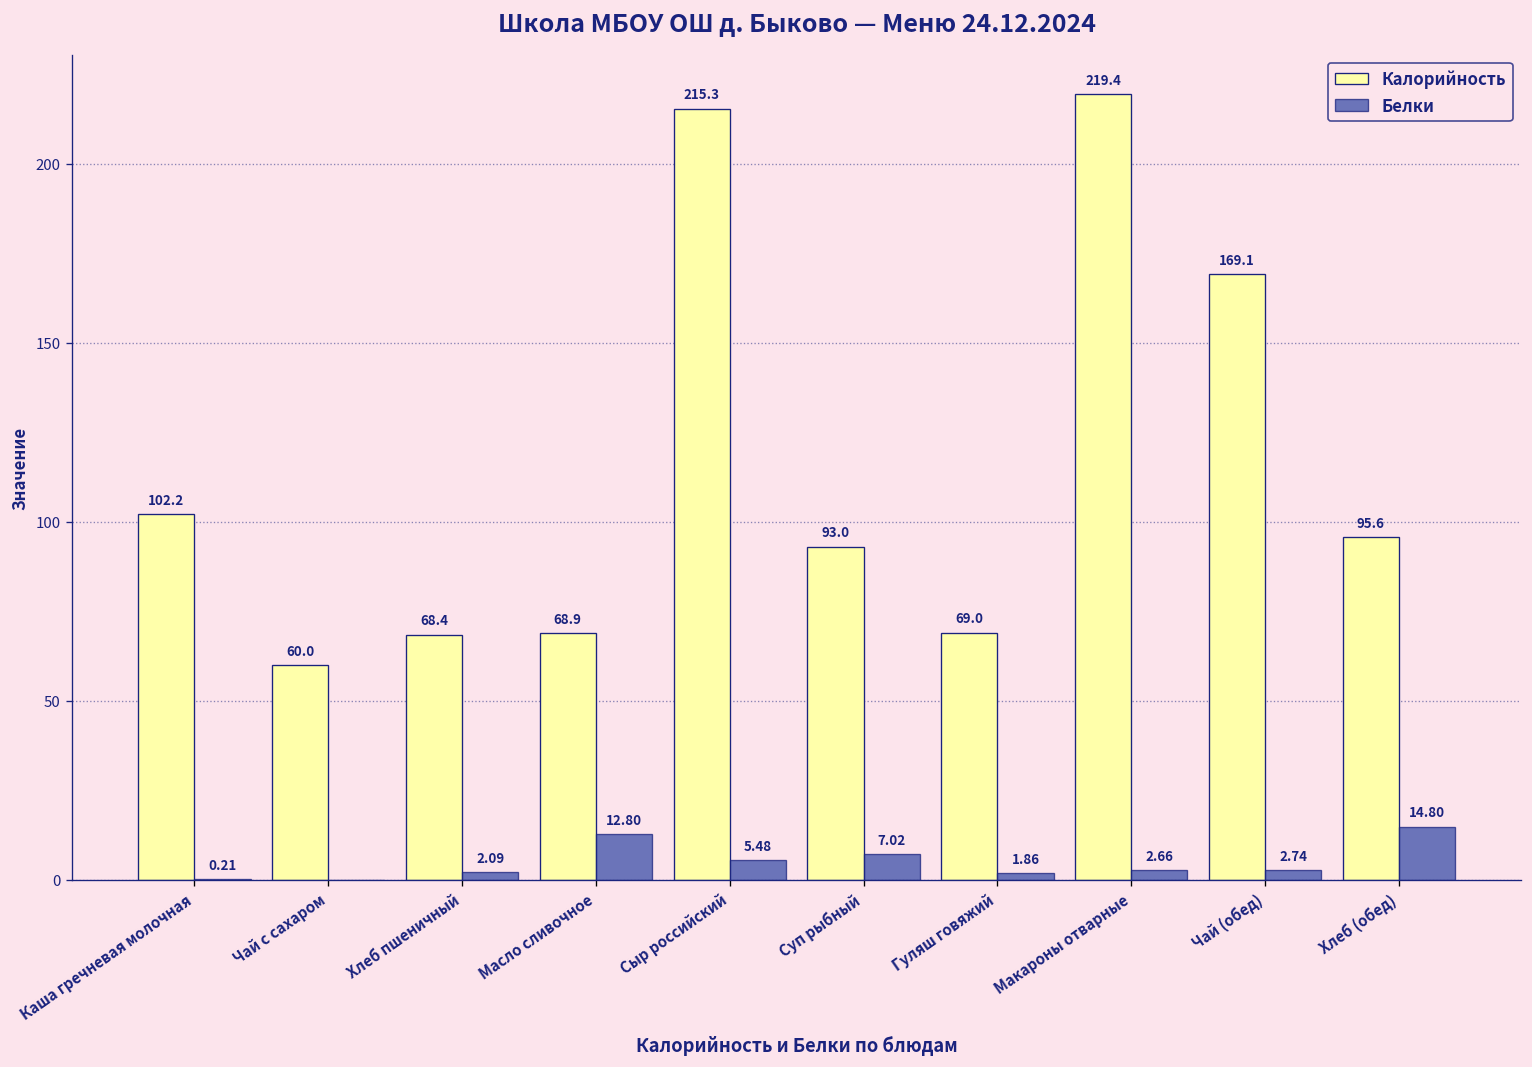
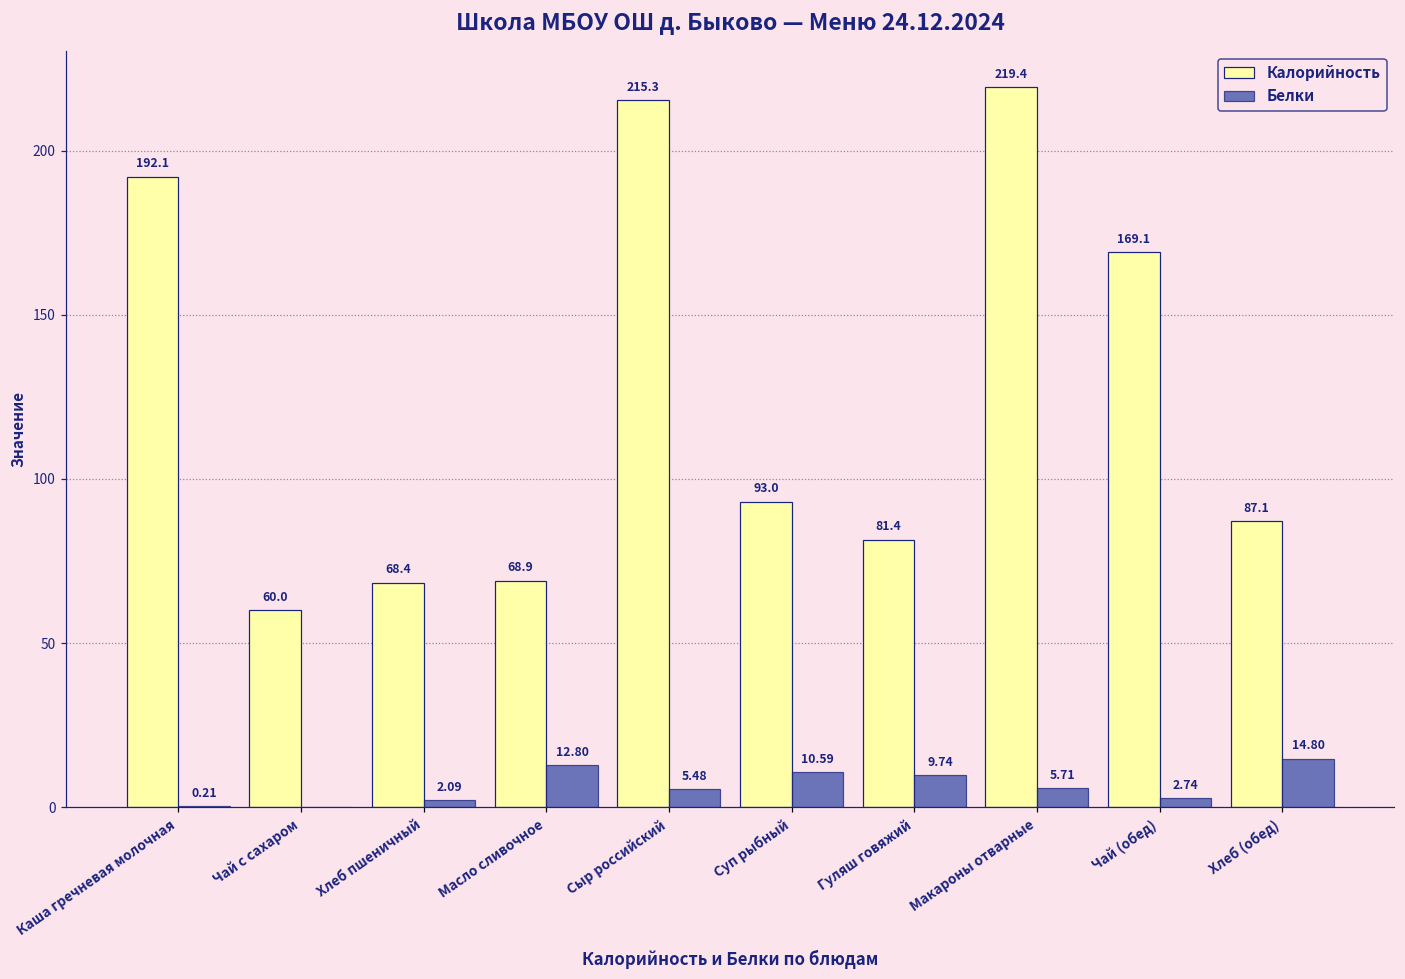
Калорийность, Каша гречневая молочная: 102.2 -> 192.1
Белки, Суп рыбный: 7.02 -> 10.59
Калорийность, Гуляш говяжий: 69.0 -> 81.4
Белки, Гуляш говяжий: 1.86 -> 9.74
Белки, Макароны отварные: 2.66 -> 5.71
Калорийность, Хлеб (обед): 95.6 -> 87.1
